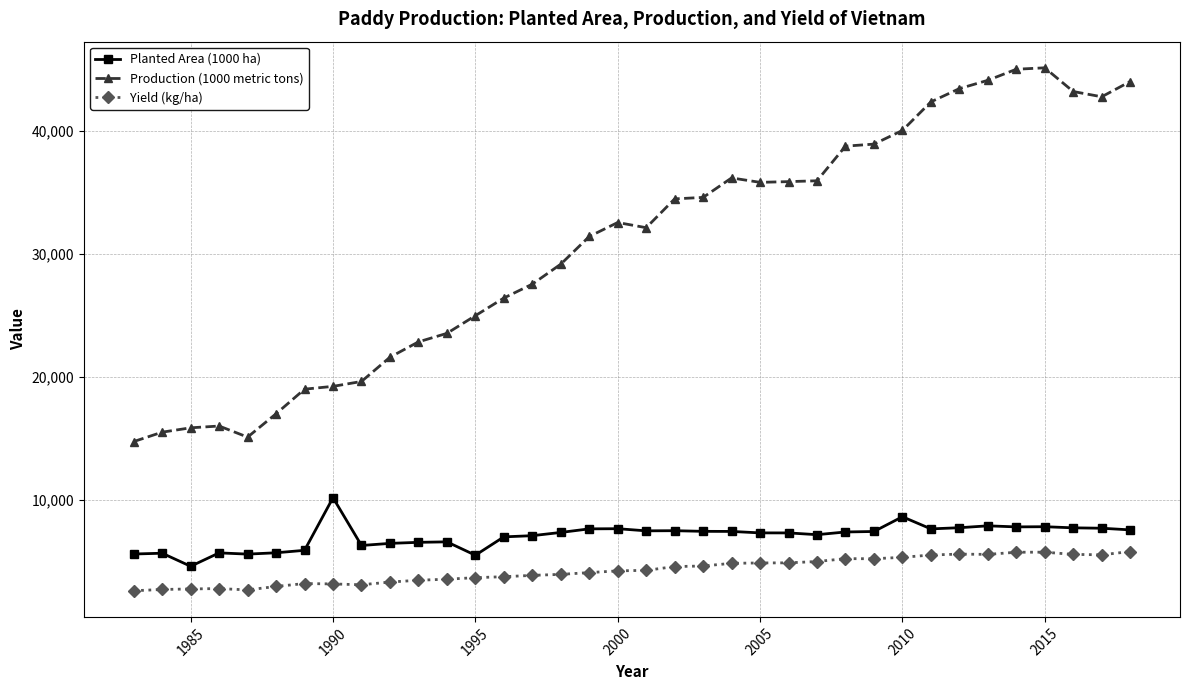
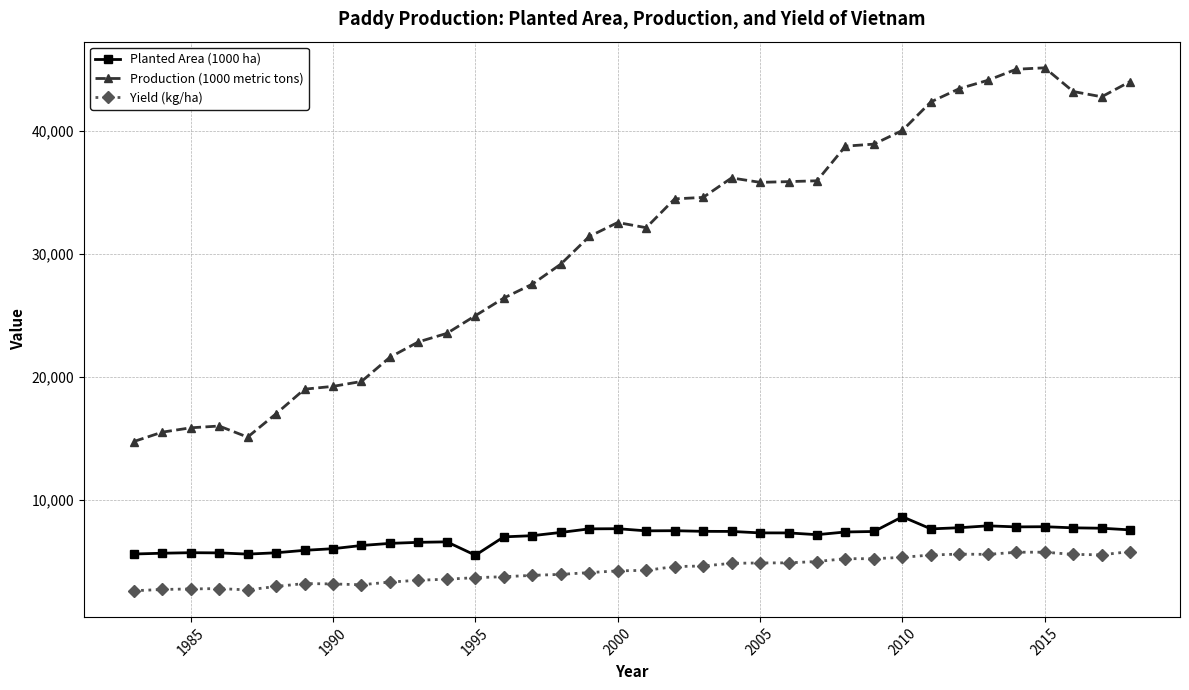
Planted Area (1000 ha), 1985: 4,600 -> 5,700
Planted Area (1000 ha), 1990: 10,200 -> 6,000
